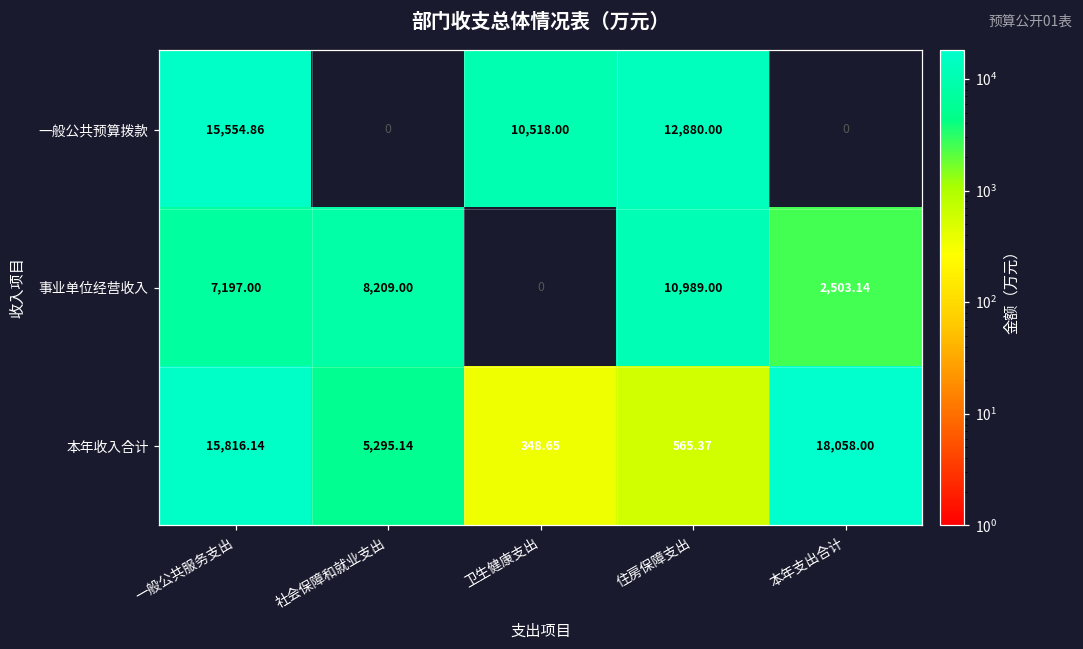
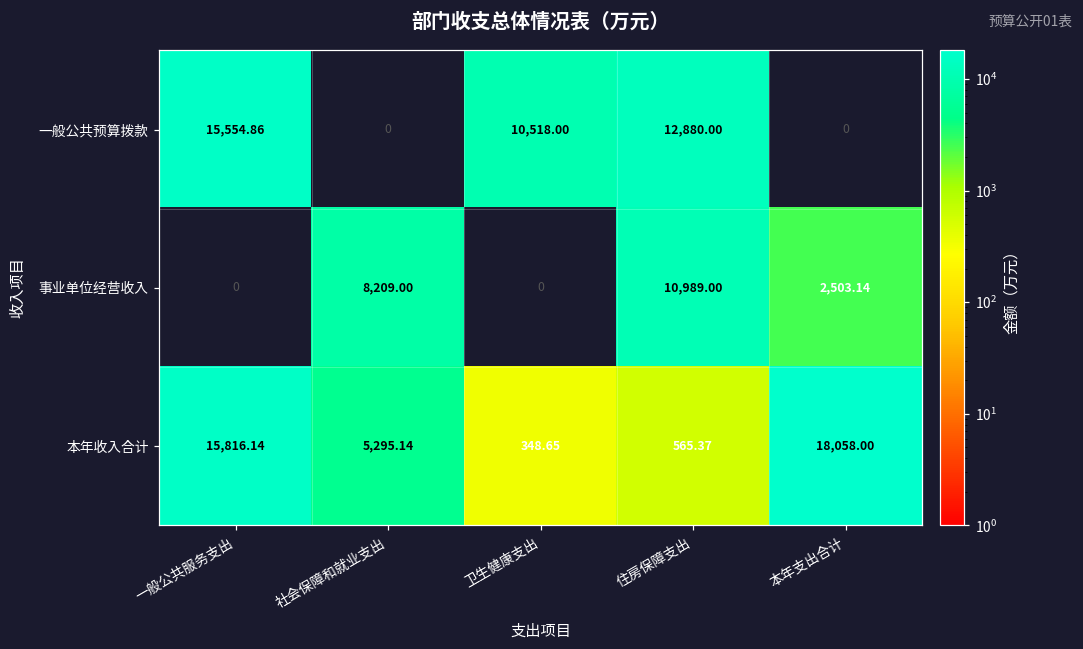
事业单位经营收入, 一般公共服务支出: 7,197.00 -> 0
